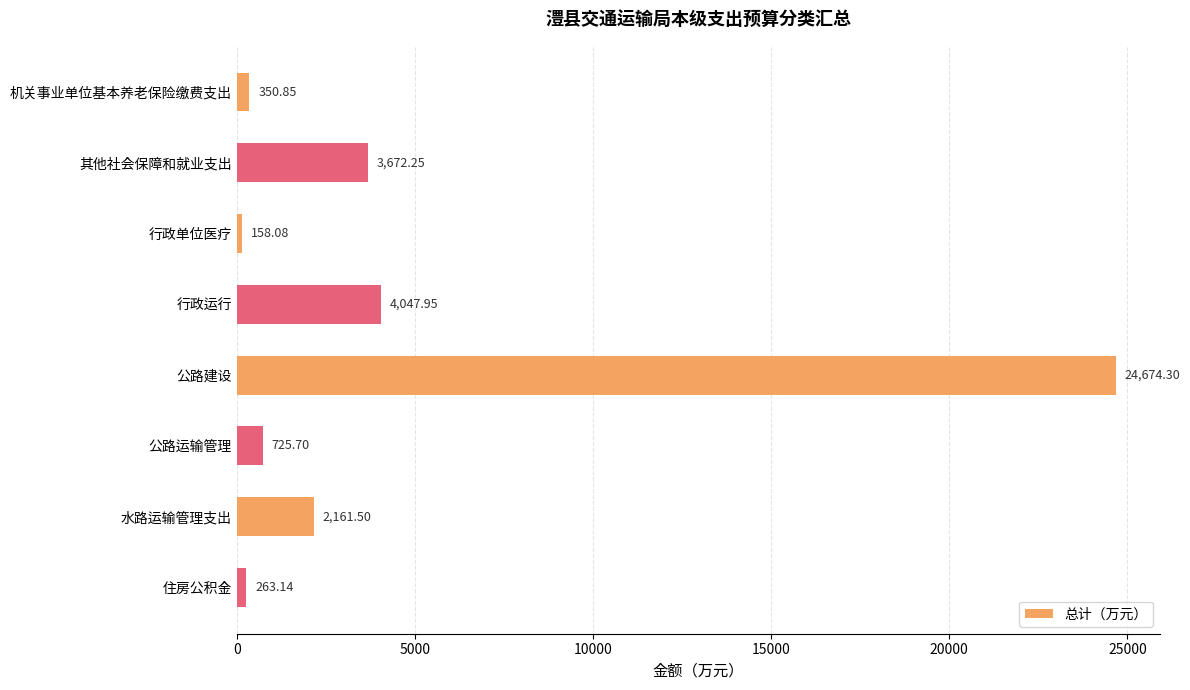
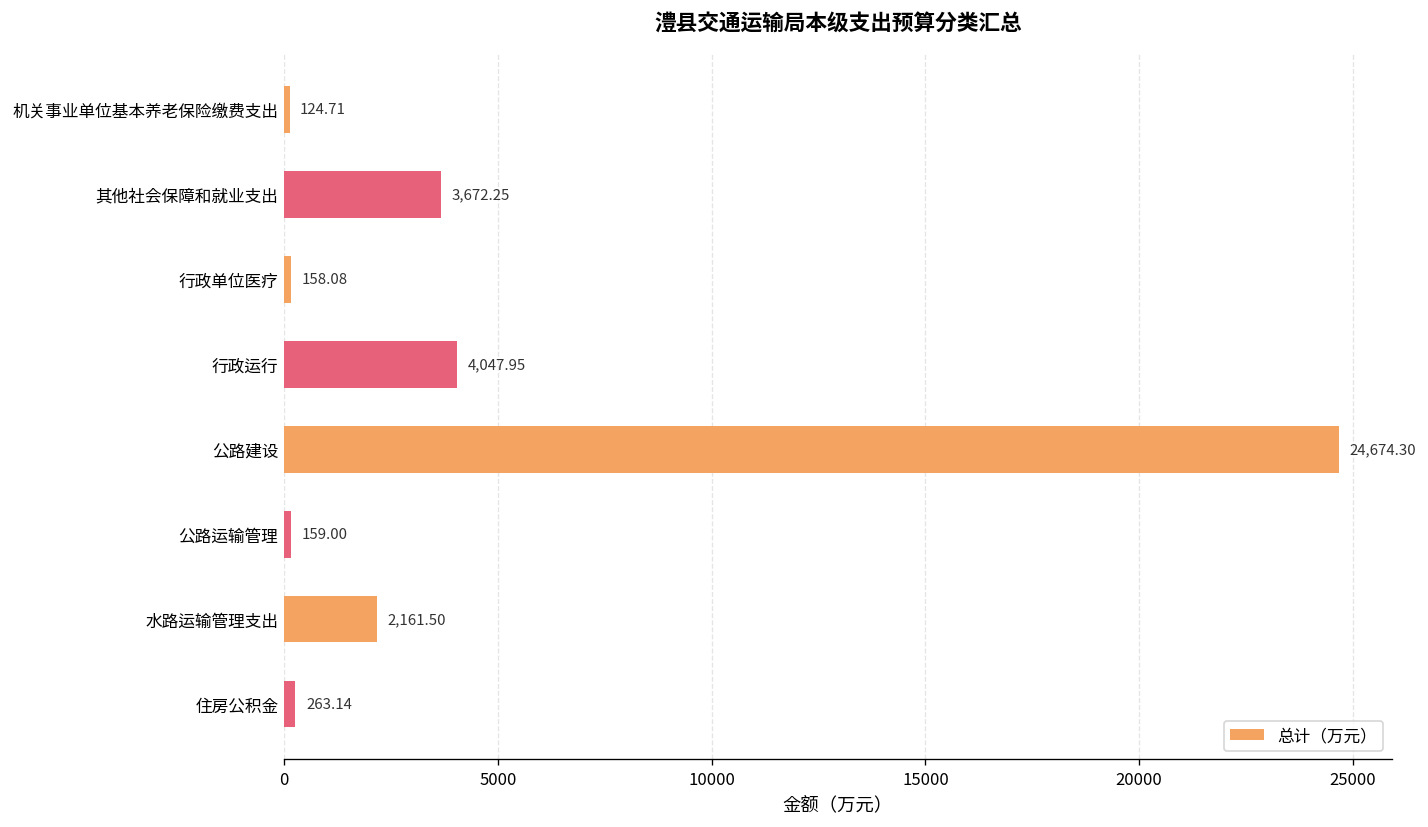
机关事业单位基本养老保险缴费支出: 350.85 -> 124.71
公路运输管理: 725.70 -> 159.00
